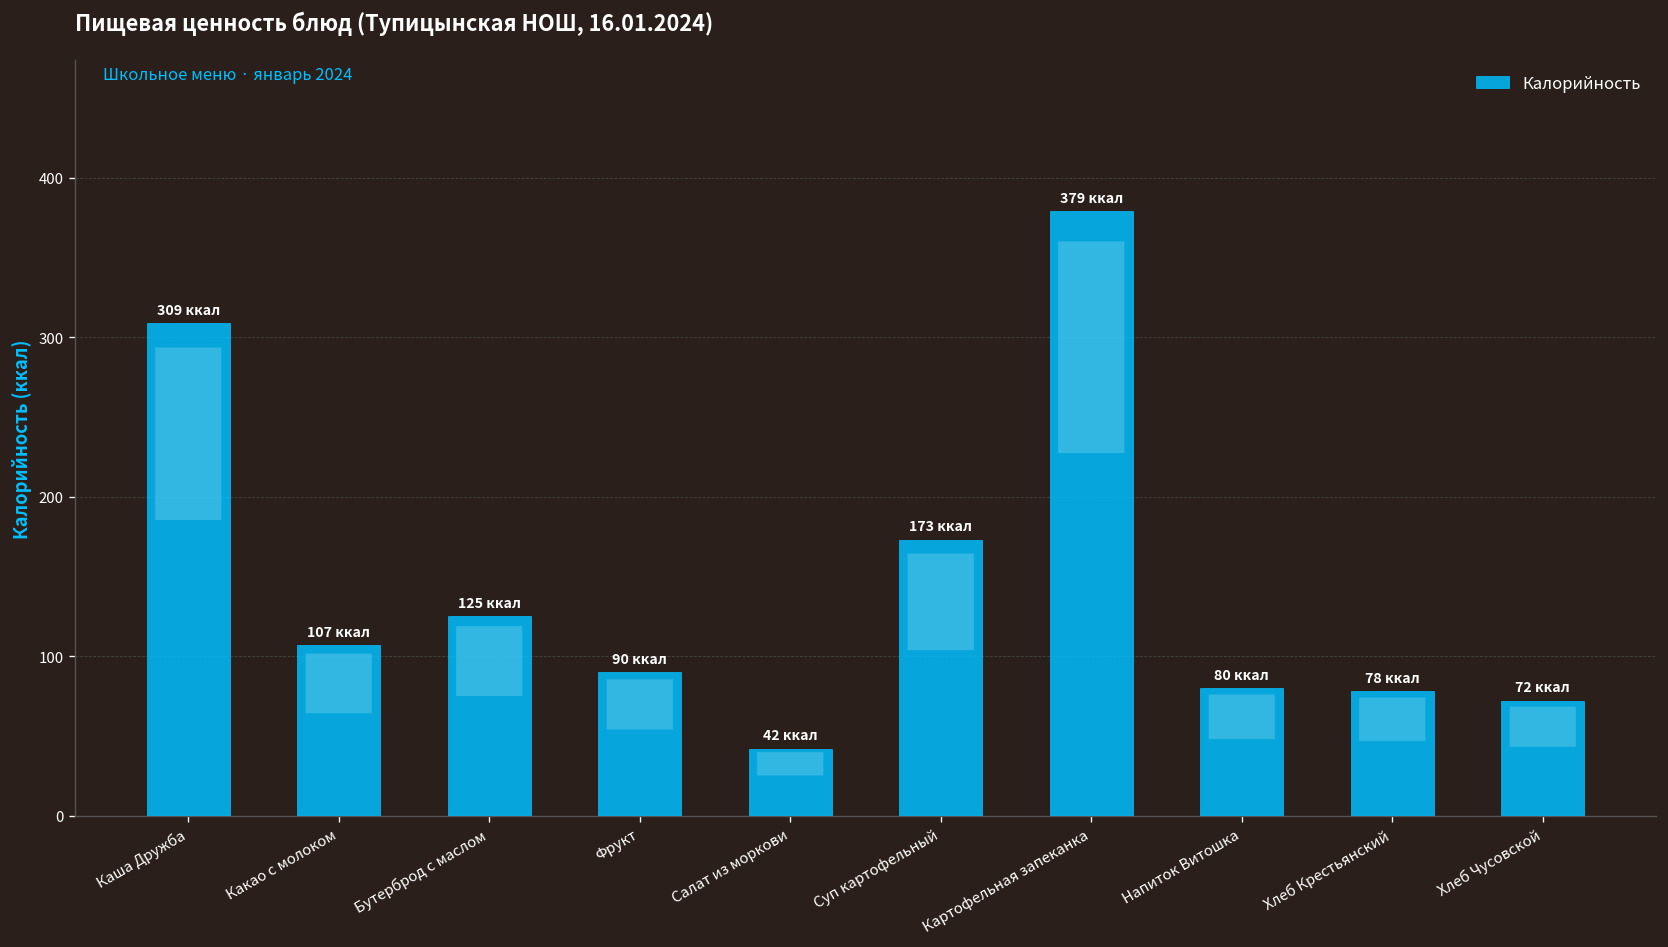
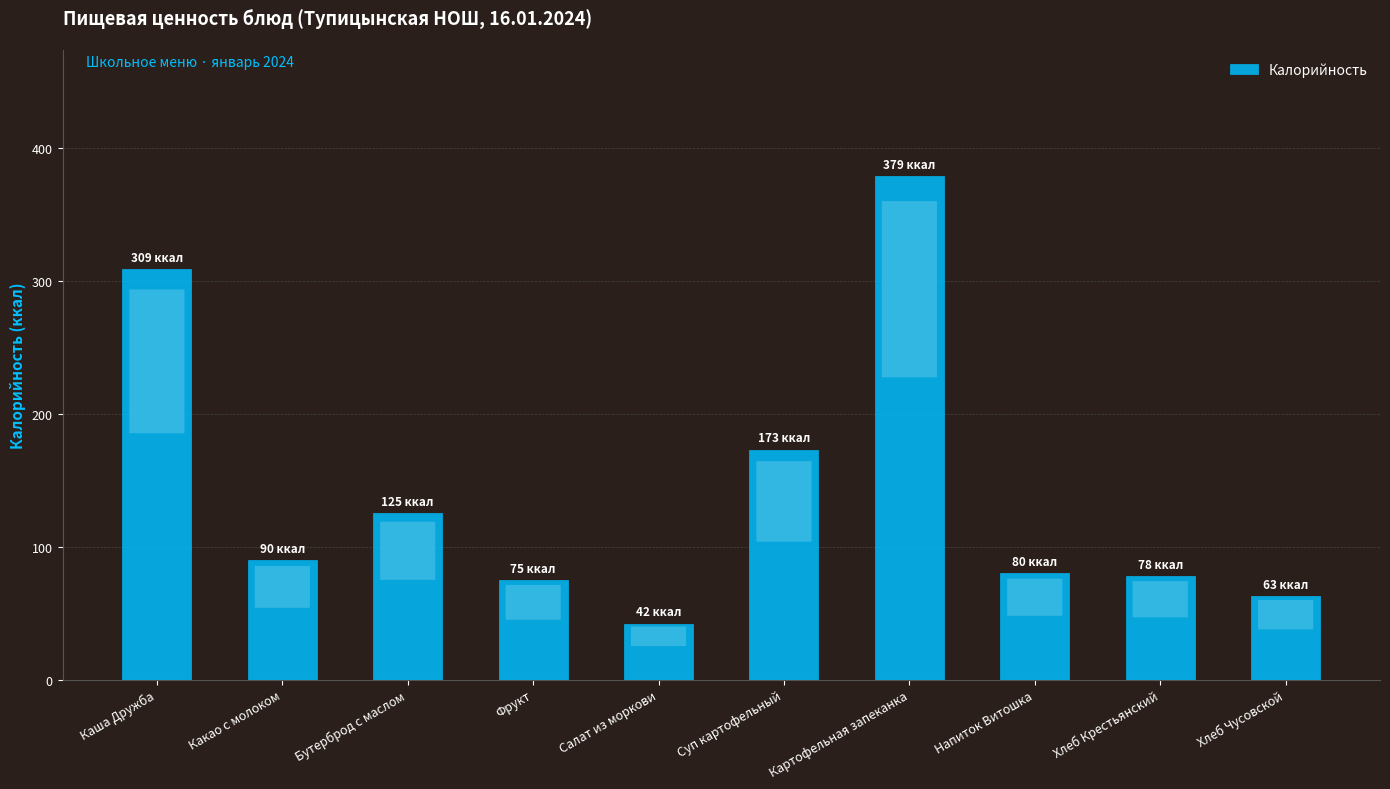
Какао с молоком: 107 -> 90
Фрукт: 90 -> 75
Хлеб Чусовской: 72 -> 63
